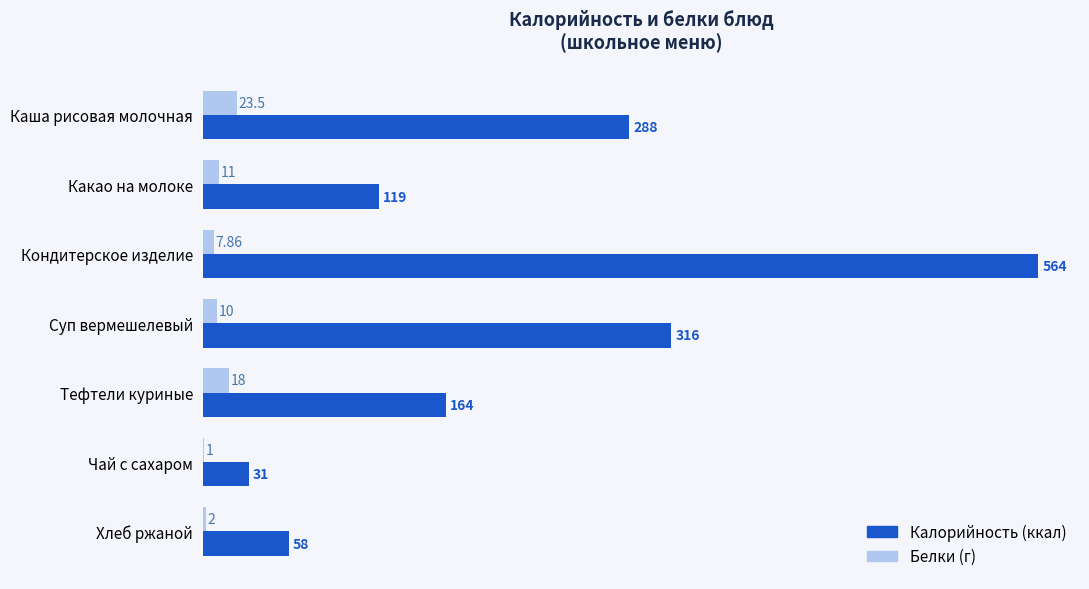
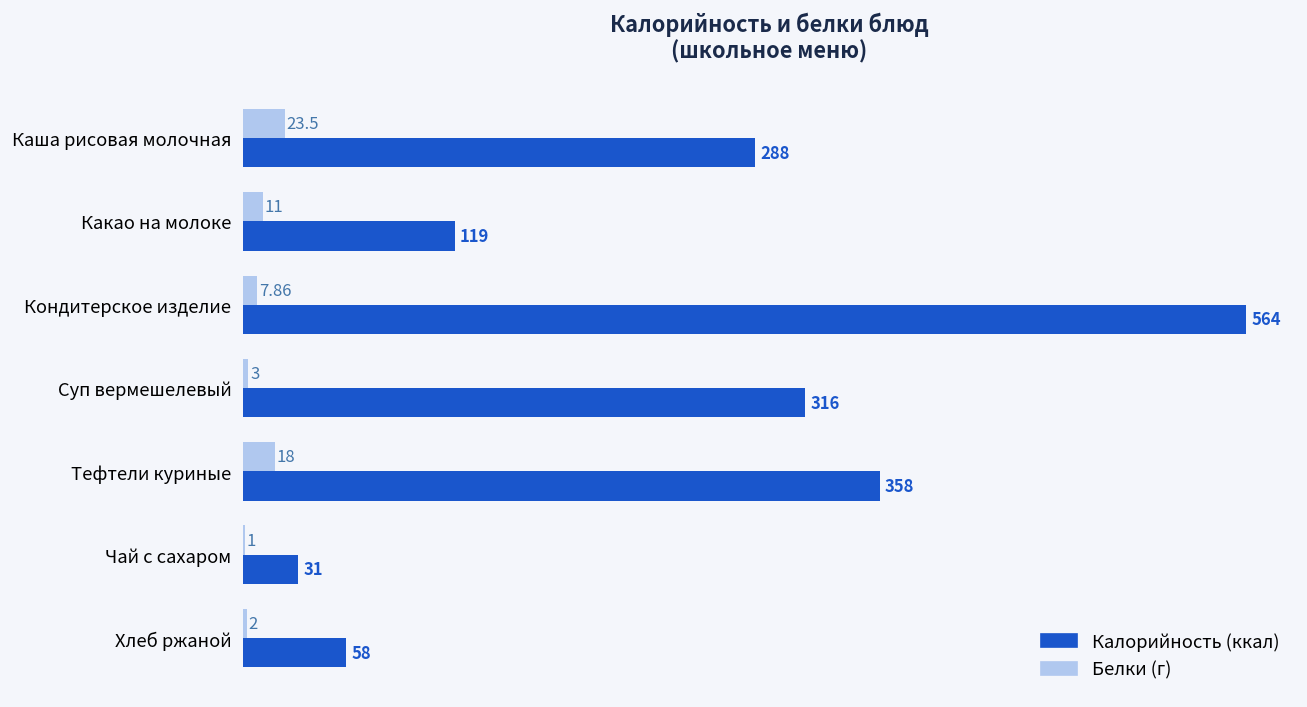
Белки (г), Суп вермешелевый: 10 -> 3
Калорийность (ккал), Тефтели куриные: 164 -> 358
